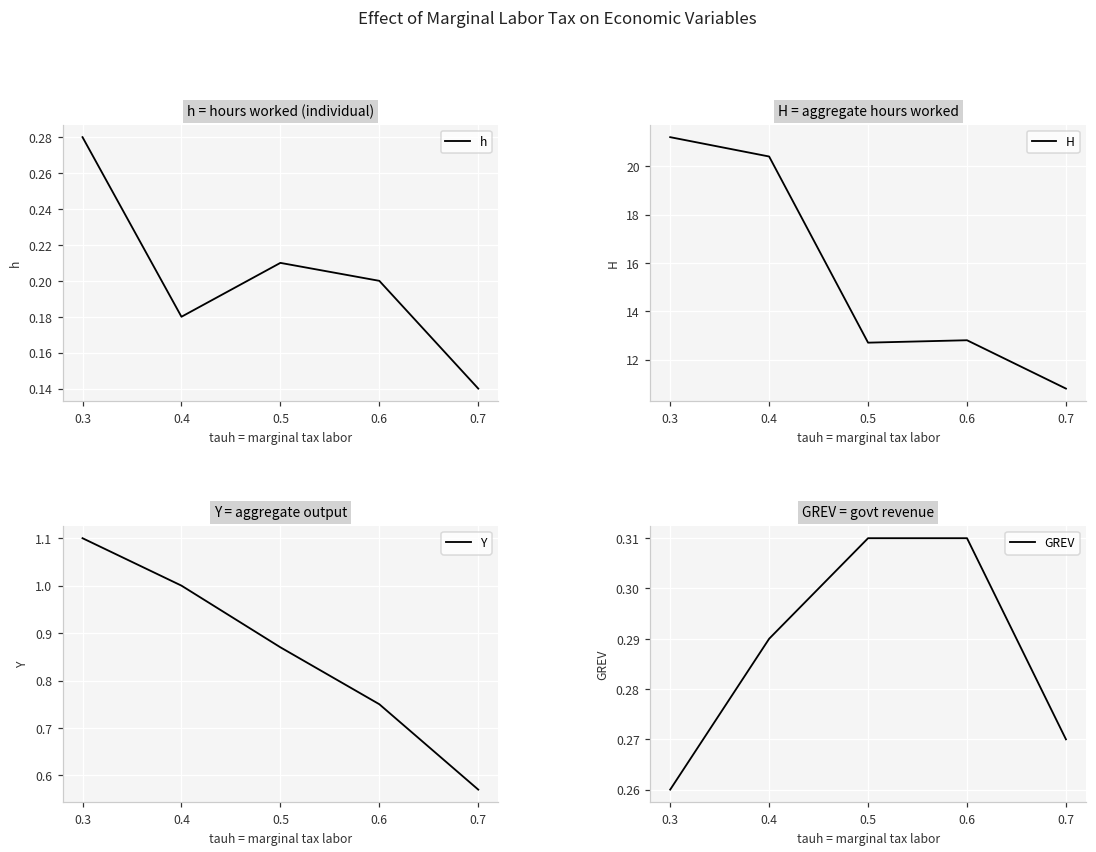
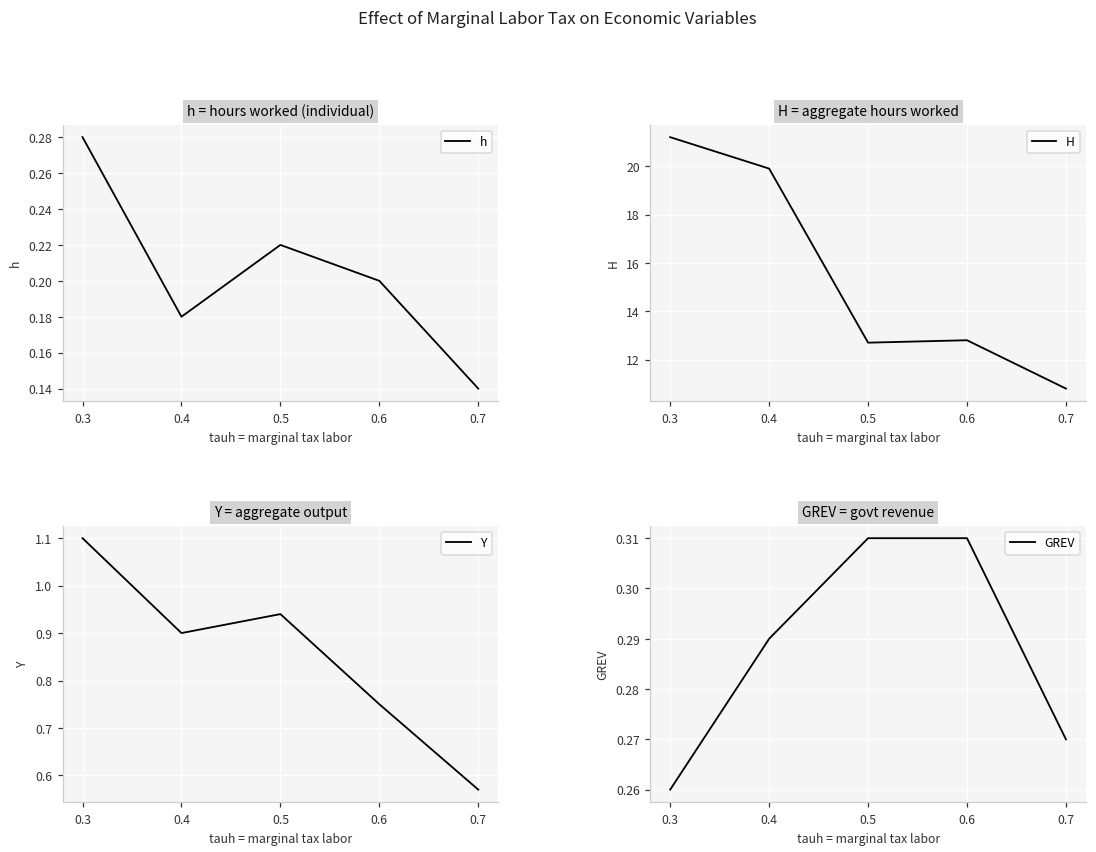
h = hours worked (individual), 0.5: 0.21 -> 0.22
H = aggregate hours worked, 0.4: 20.4 -> 19.9
Y = aggregate output, 0.4: 1.0 -> 0.9
Y = aggregate output, 0.5: 0.87 -> 0.94
